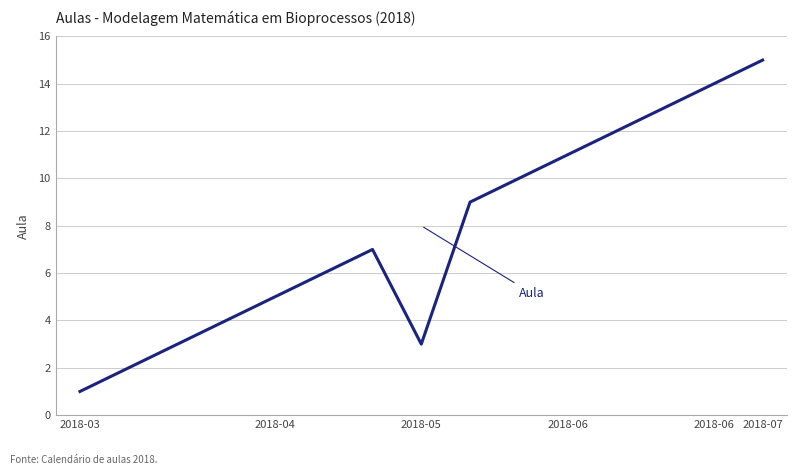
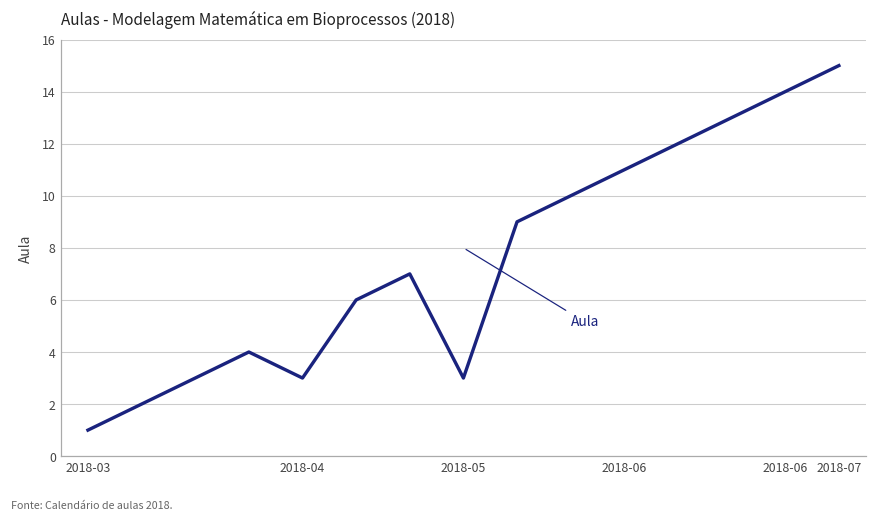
2018-04: 5 -> 3
